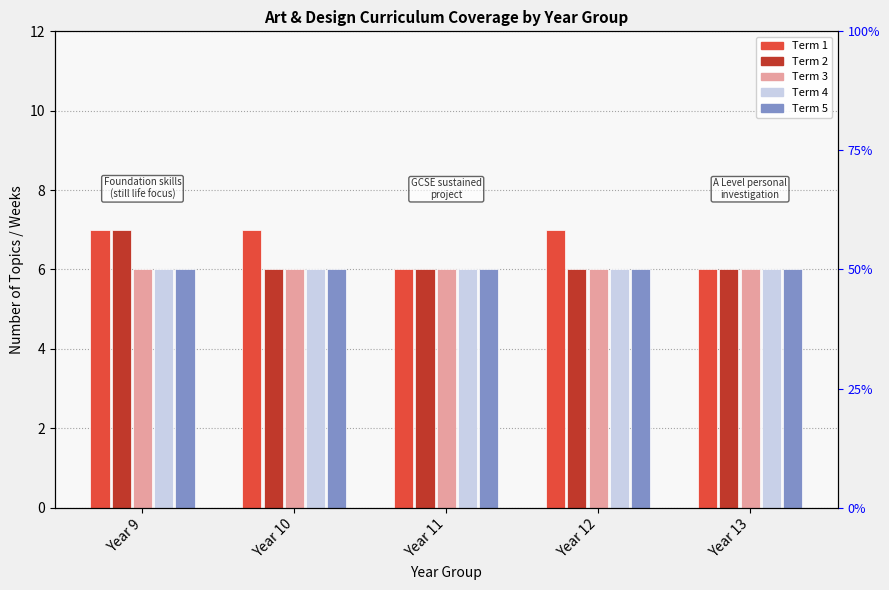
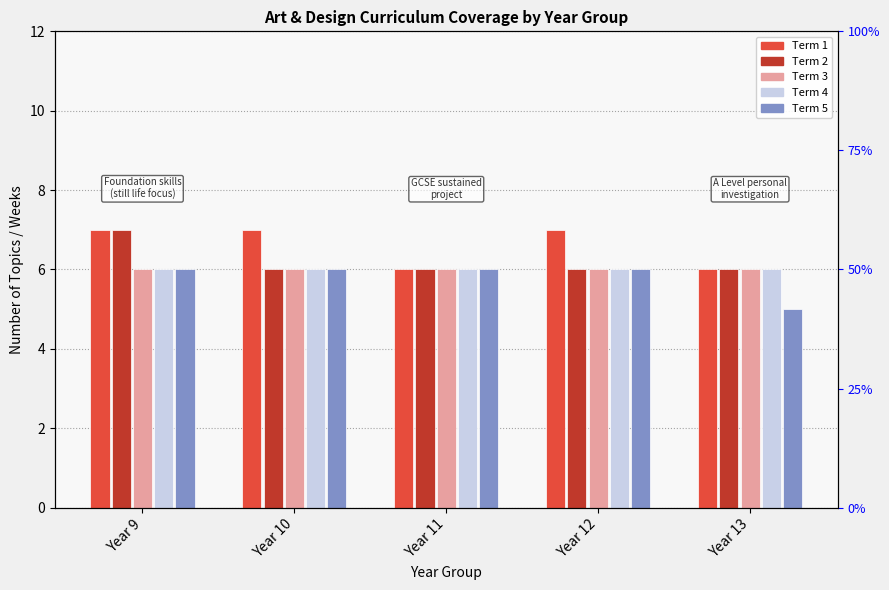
Term 5, Year 13: 6 -> 5
